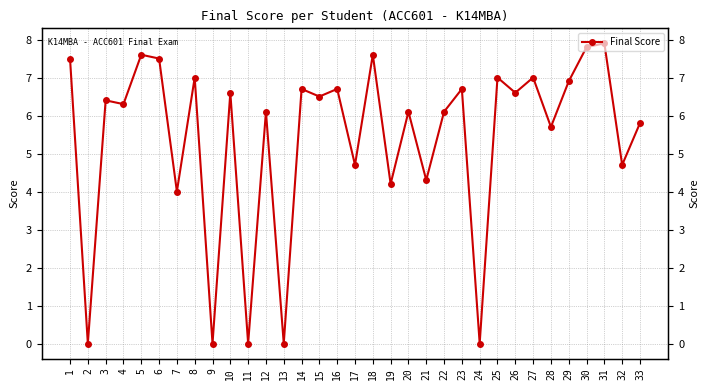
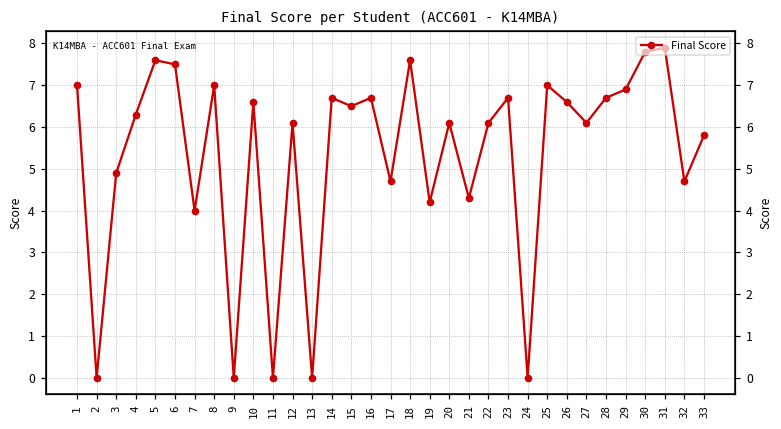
1: 7.5 -> 7.0
3: 6.4 -> 4.9
27: 7.0 -> 6.1
28: 5.7 -> 6.7
